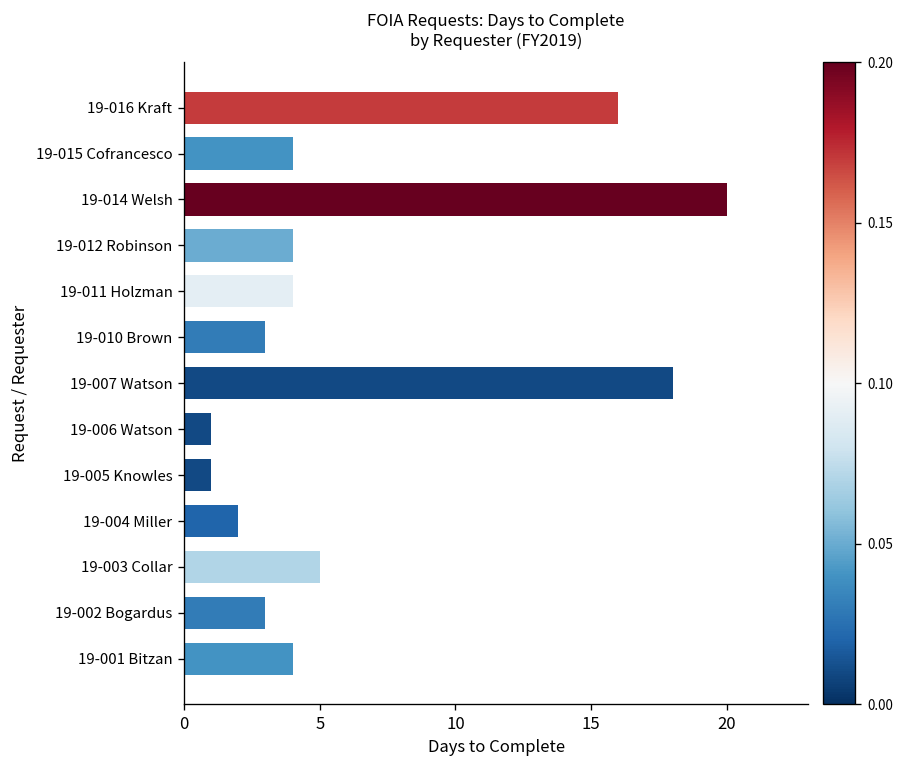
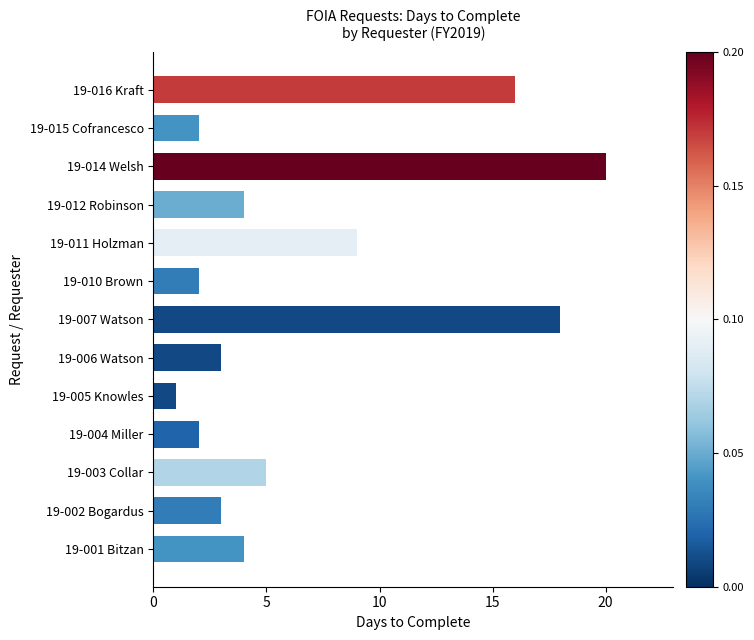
19-015 Cofrancesco: 4 -> 2
19-011 Holzman: 4 -> 9
19-010 Brown: 3 -> 2
19-006 Watson: 1 -> 3
